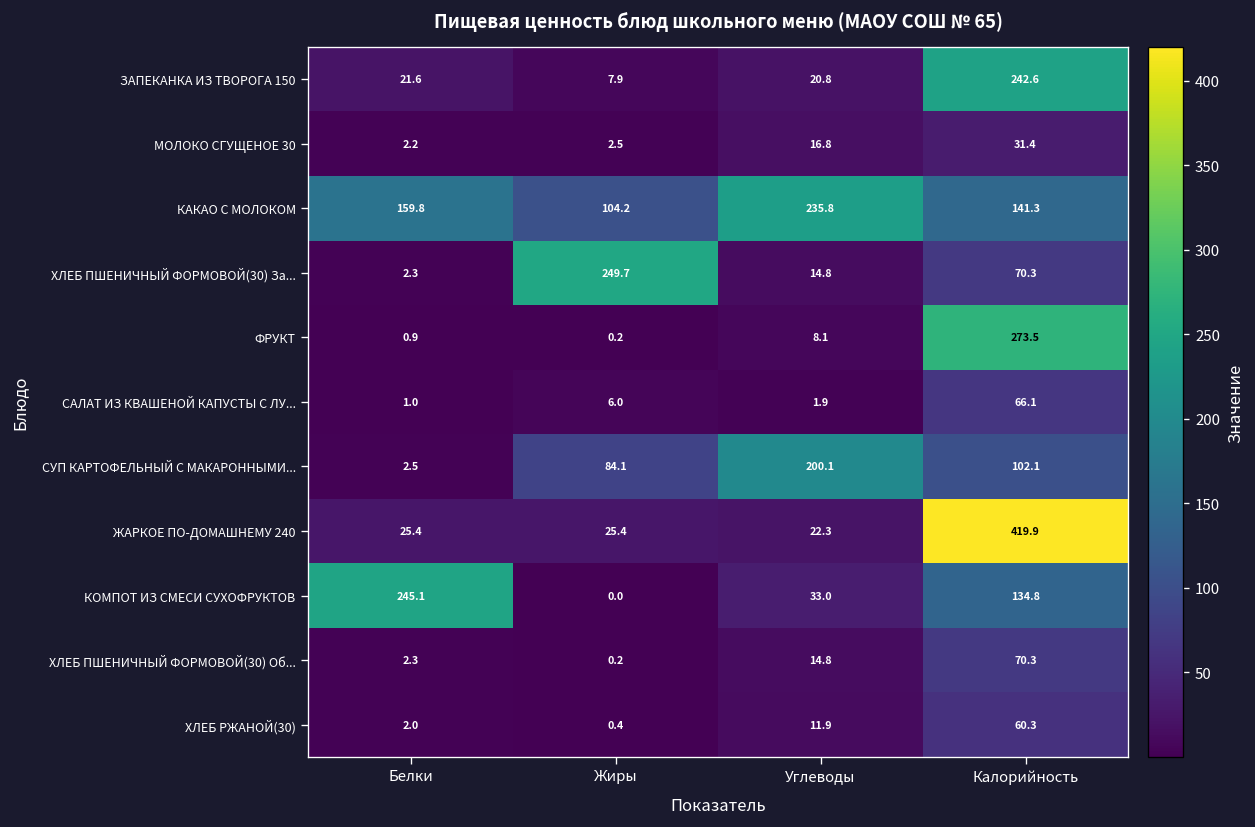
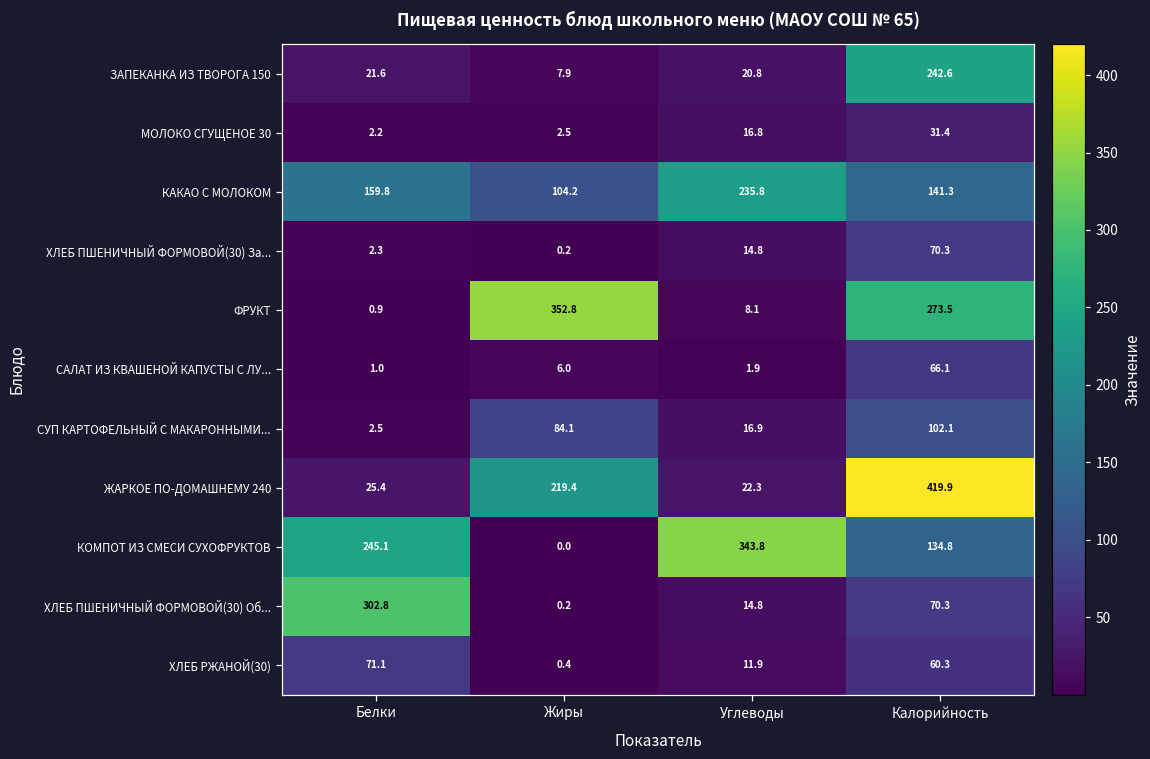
ХЛЕБ ПШЕНИЧНЫЙ ФОРМОВОЙ(30) За..., Жиры: 249.7 -> 0.2
ФРУКТ, Жиры: 0.2 -> 352.8
СУП КАРТОФЕЛЬНЫЙ С МАКАРОННЫМИ..., Углеводы: 200.1 -> 16.9
ЖАРКОЕ ПО-ДОМАШНЕМУ 240, Жиры: 25.4 -> 219.4
КОМПОТ ИЗ СМЕСИ СУХОФРУКТОВ, Углеводы: 33.0 -> 343.8
ХЛЕБ ПШЕНИЧНЫЙ ФОРМОВОЙ(30) Об..., Белки: 2.3 -> 302.8
ХЛЕБ РЖАНОЙ(30), Белки: 2.0 -> 71.1
